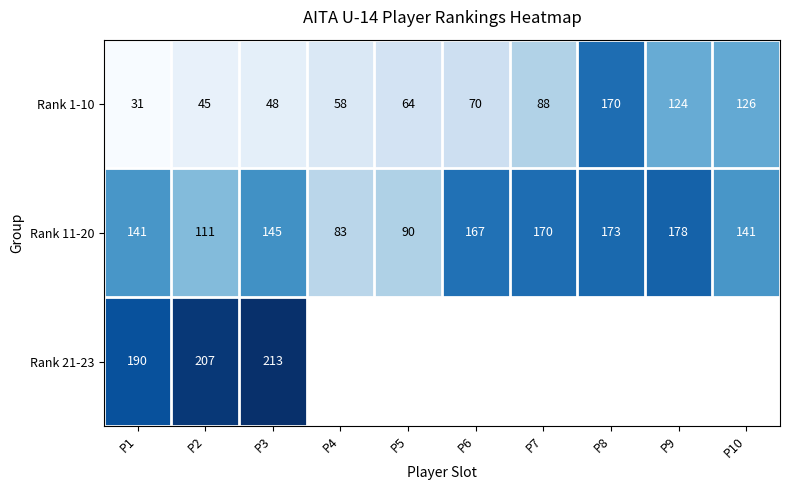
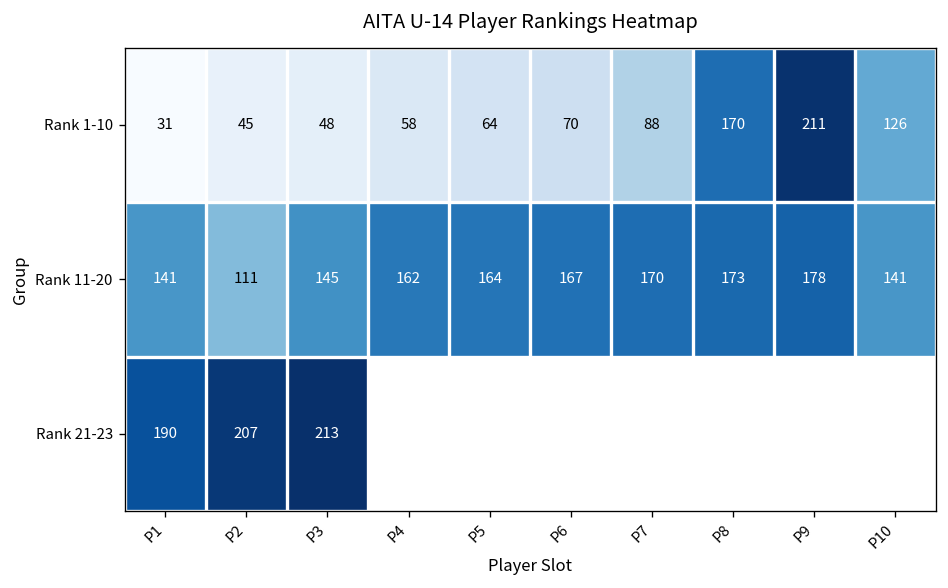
Rank 1-10, P9: 124 -> 211
Rank 11-20, P4: 83 -> 162
Rank 11-20, P5: 90 -> 164
